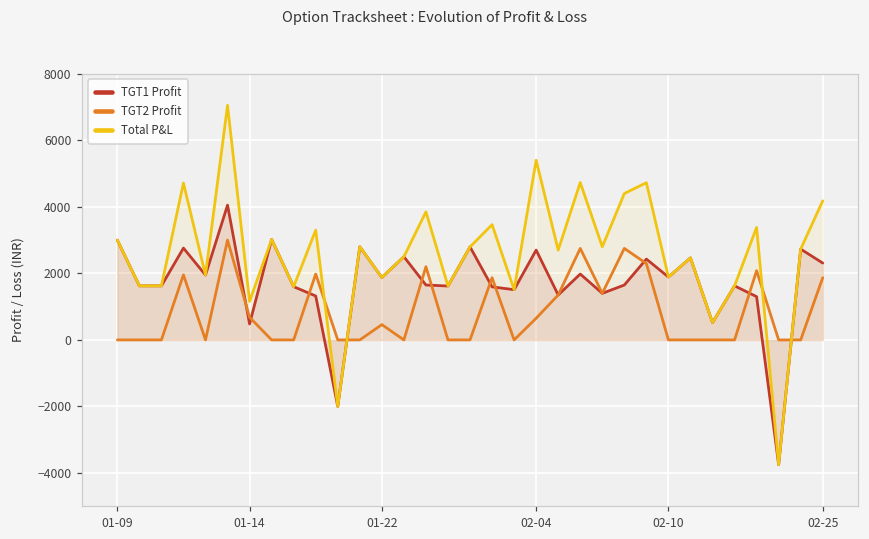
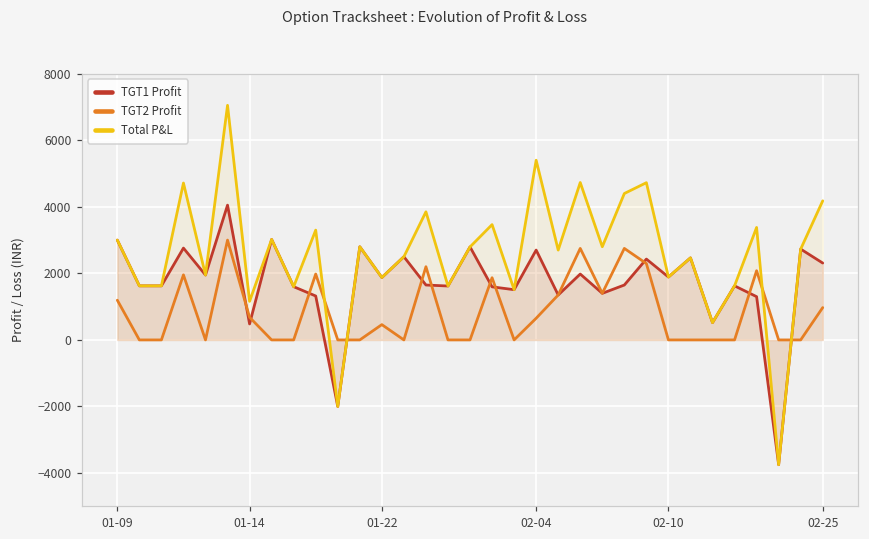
TGT2 Profit, 01-09: 0 -> 1200
TGT2 Profit, 02-25: 1900 -> 1000
